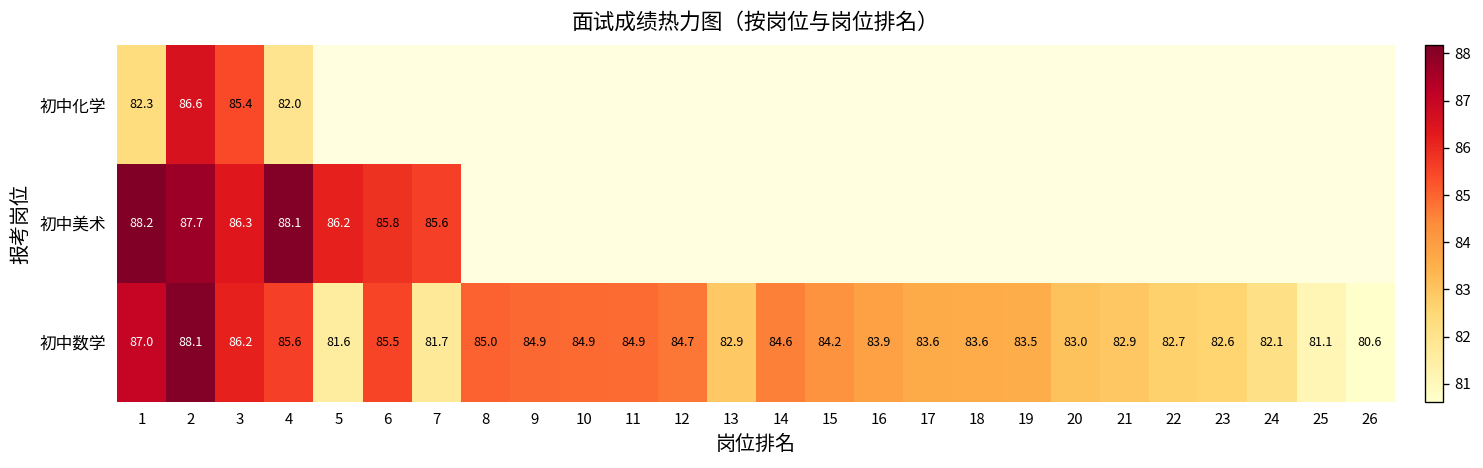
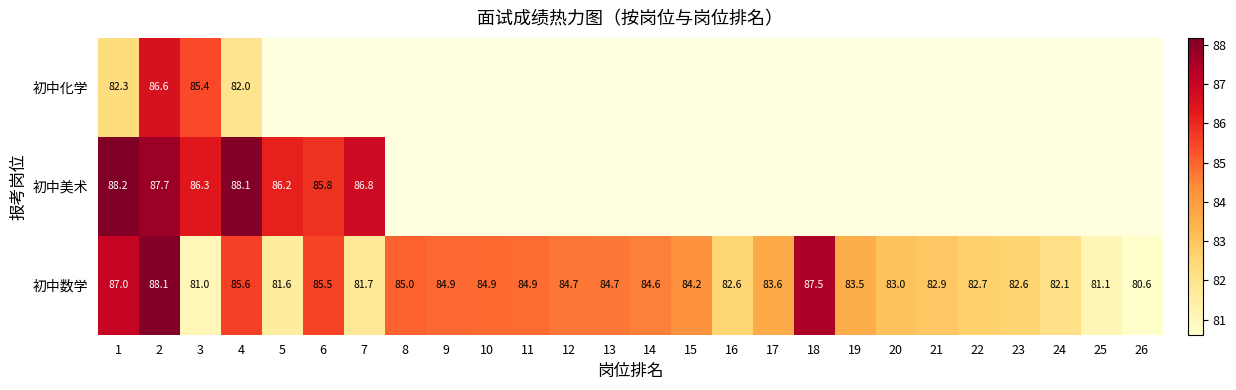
初中美术, 7: 85.6 -> 86.8
初中数学, 3: 86.2 -> 81.0
初中数学, 13: 82.9 -> 84.7
初中数学, 16: 83.9 -> 82.6
初中数学, 18: 83.6 -> 87.5
